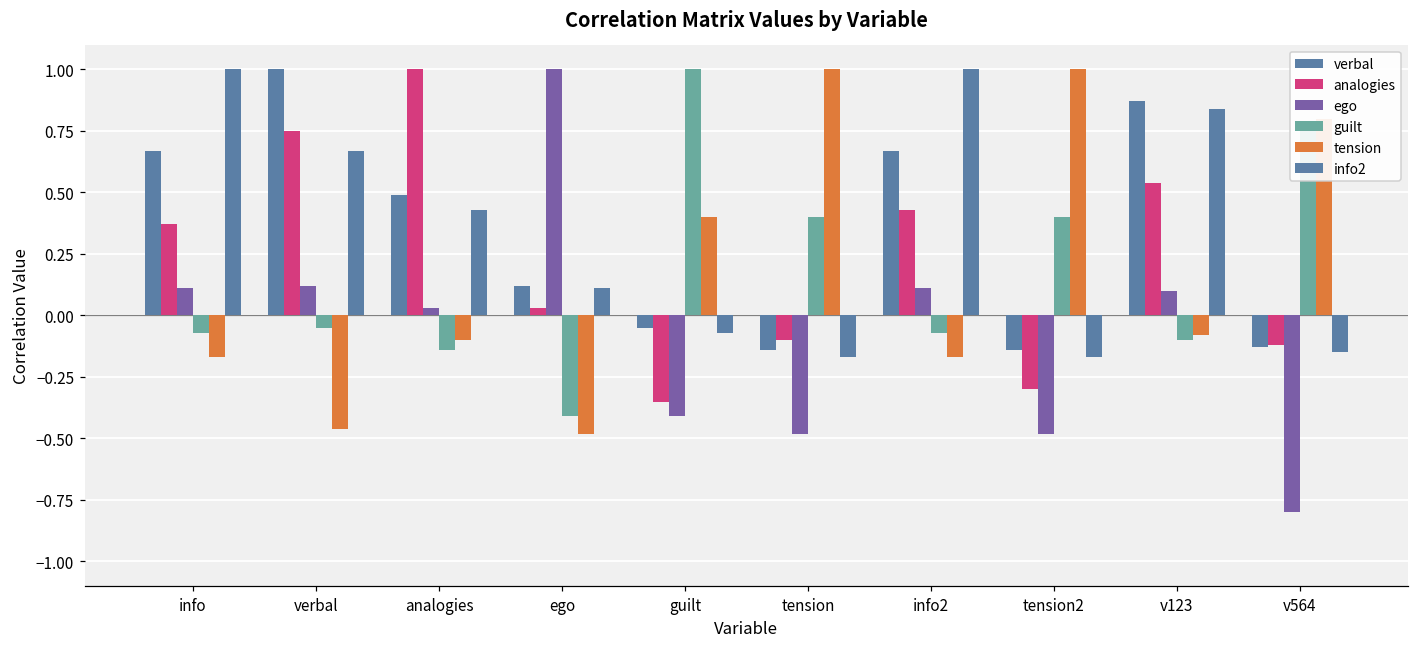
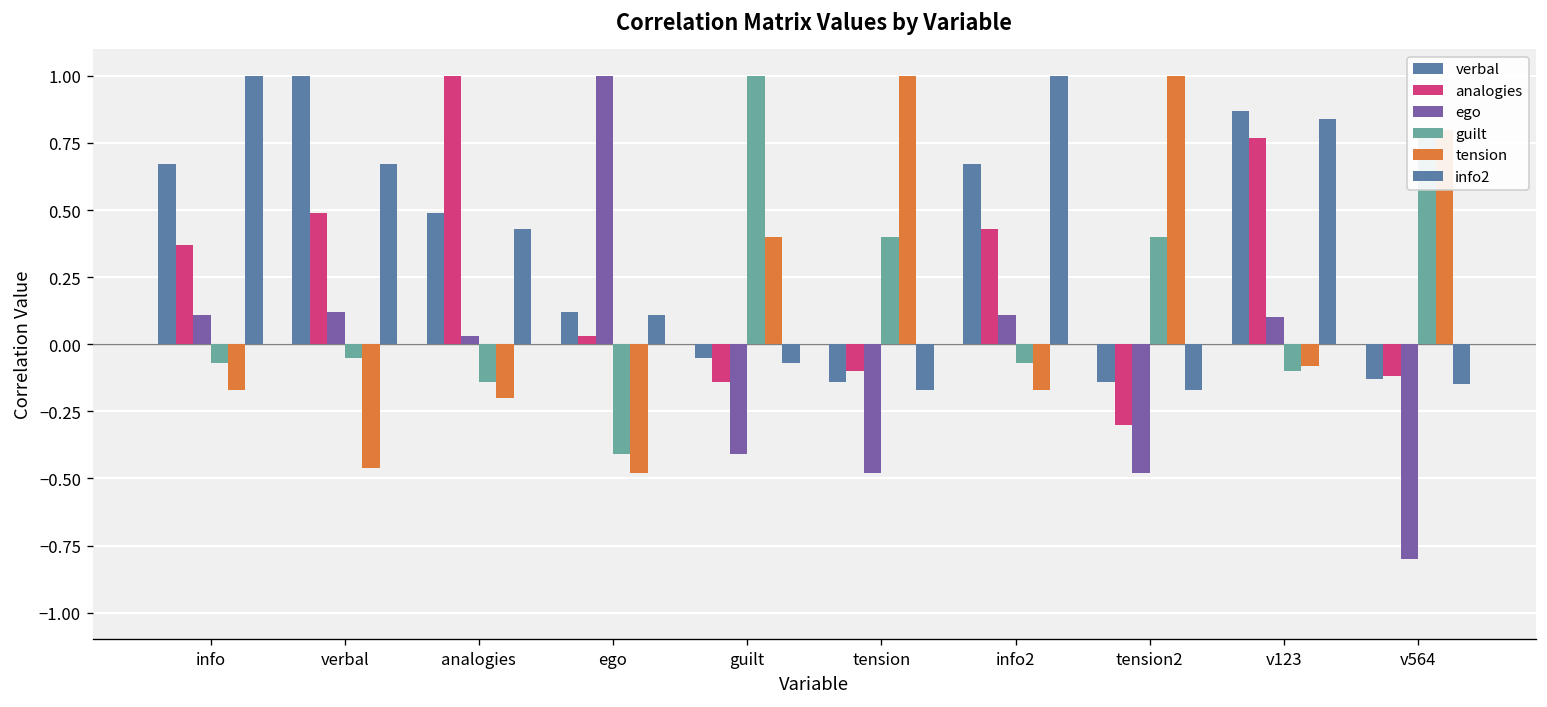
analogies, verbal: 0.75 -> 0.49
tension, analogies: -0.1 -> -0.2
analogies, guilt: -0.35 -> -0.14
analogies, v123: 0.54 -> 0.77
